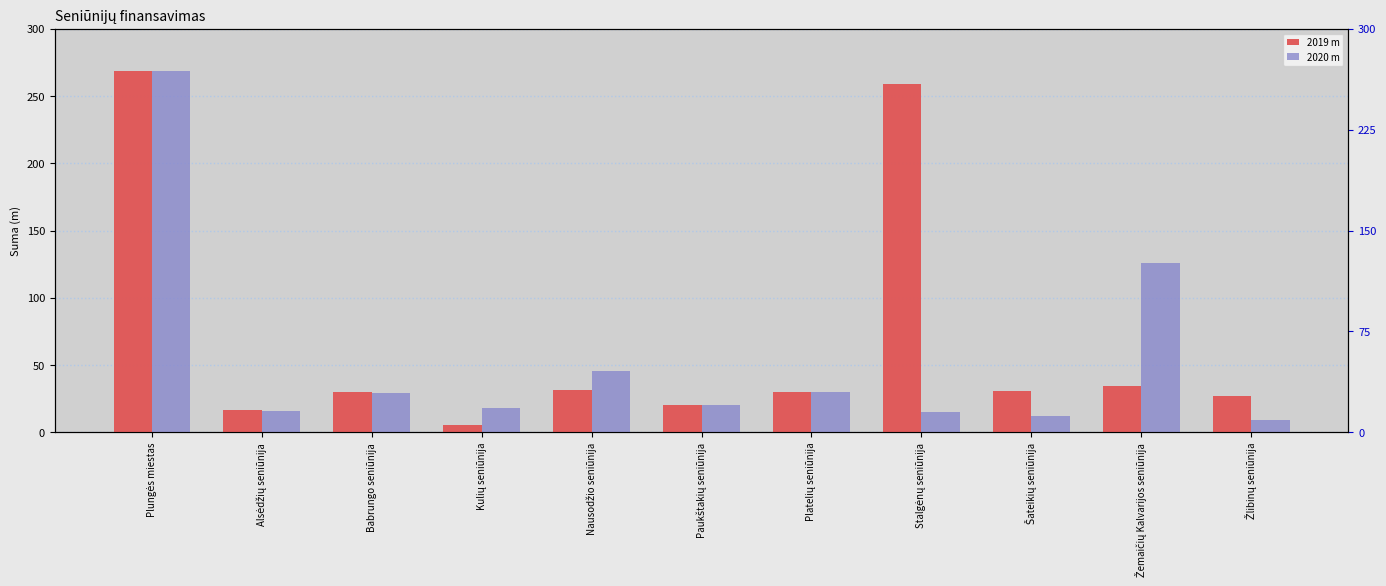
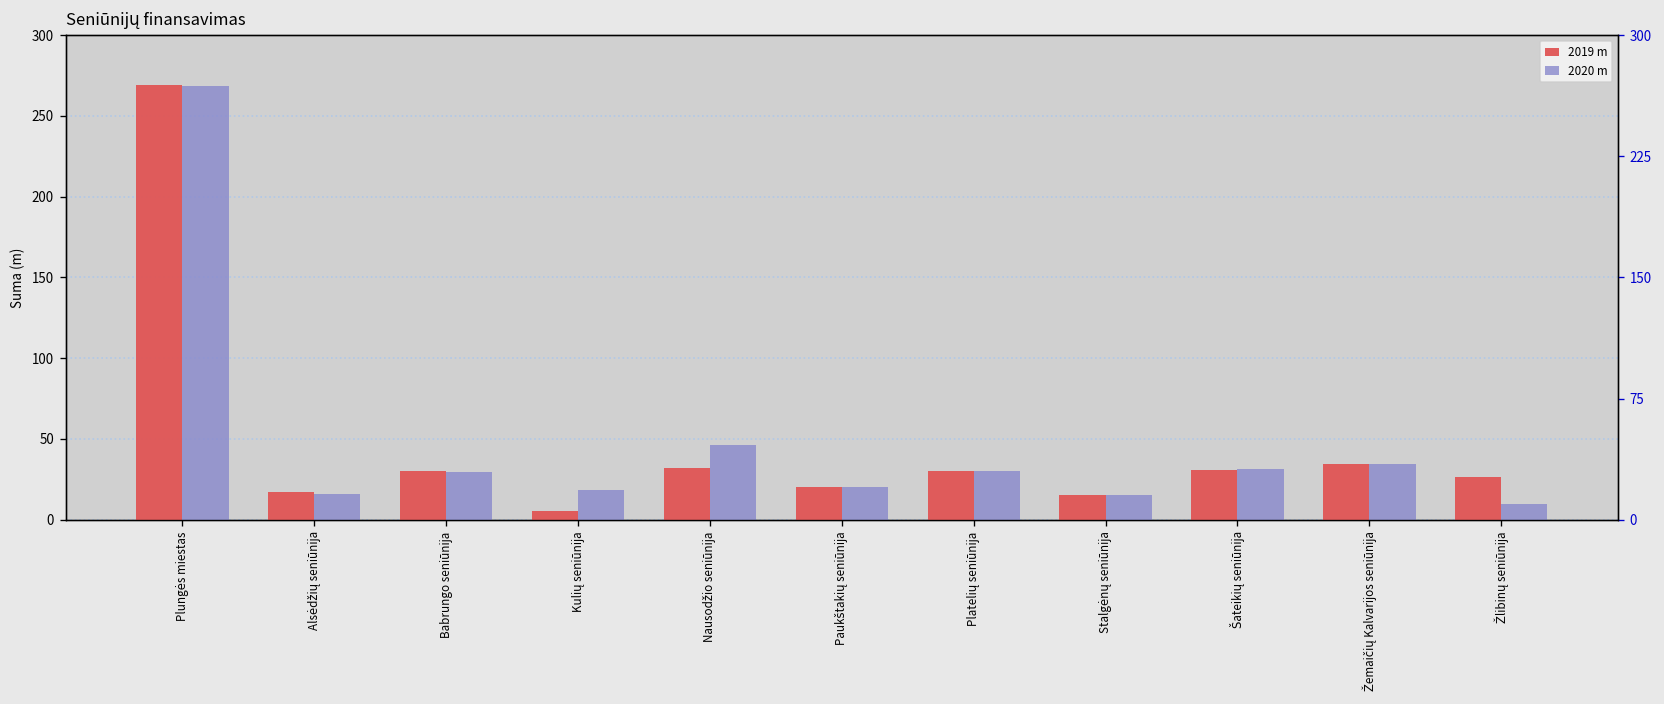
2019 m, Stalgėnų seniūnija: 259 -> 15
2020 m, Šateikių seniūnija: 12 -> 31
2020 m, Žemaičių Kalvarijos seniūnija: 126 -> 35
